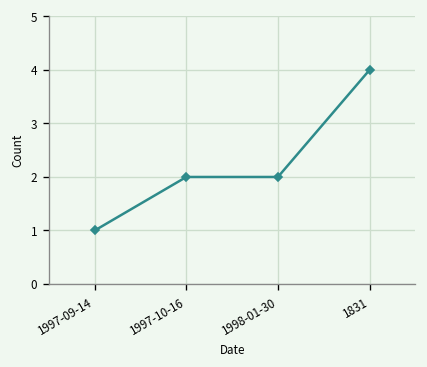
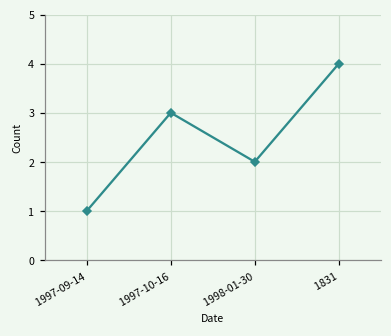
1997-10-16: 2 -> 3
